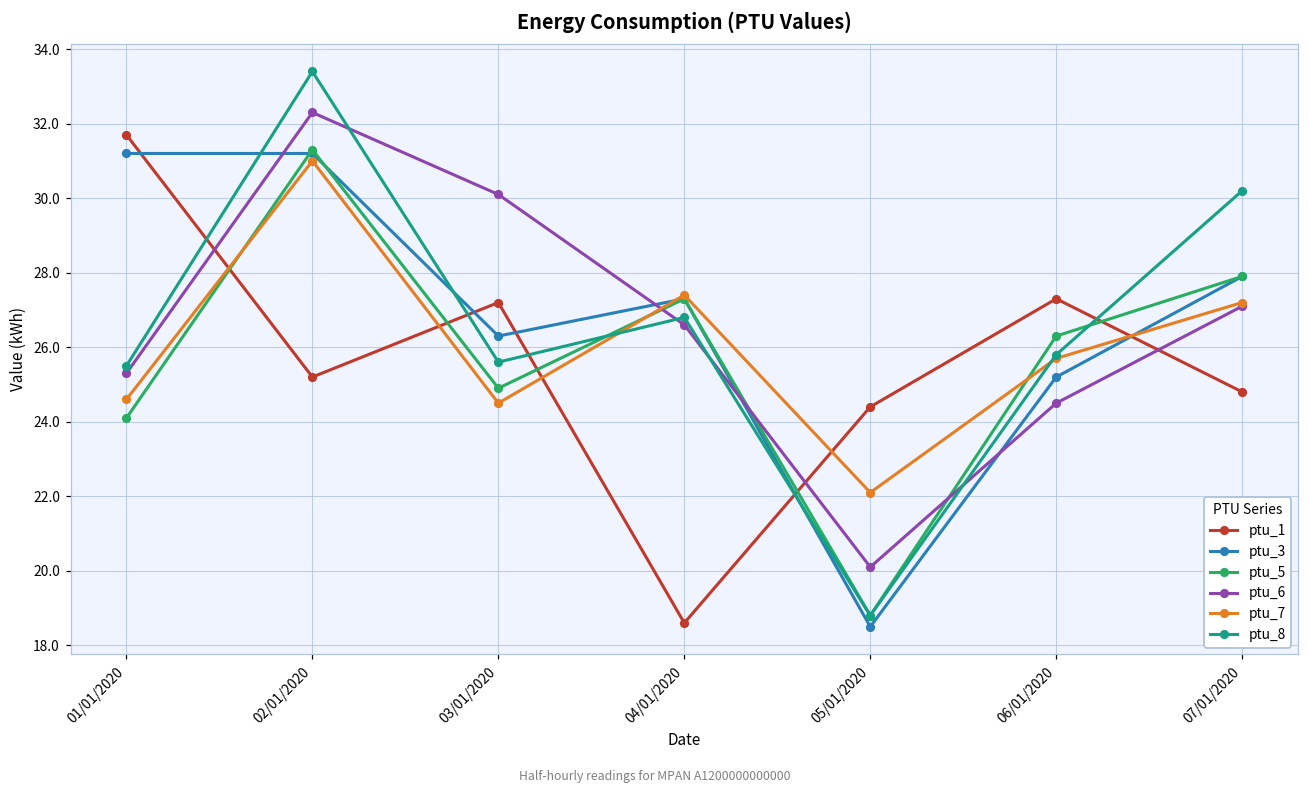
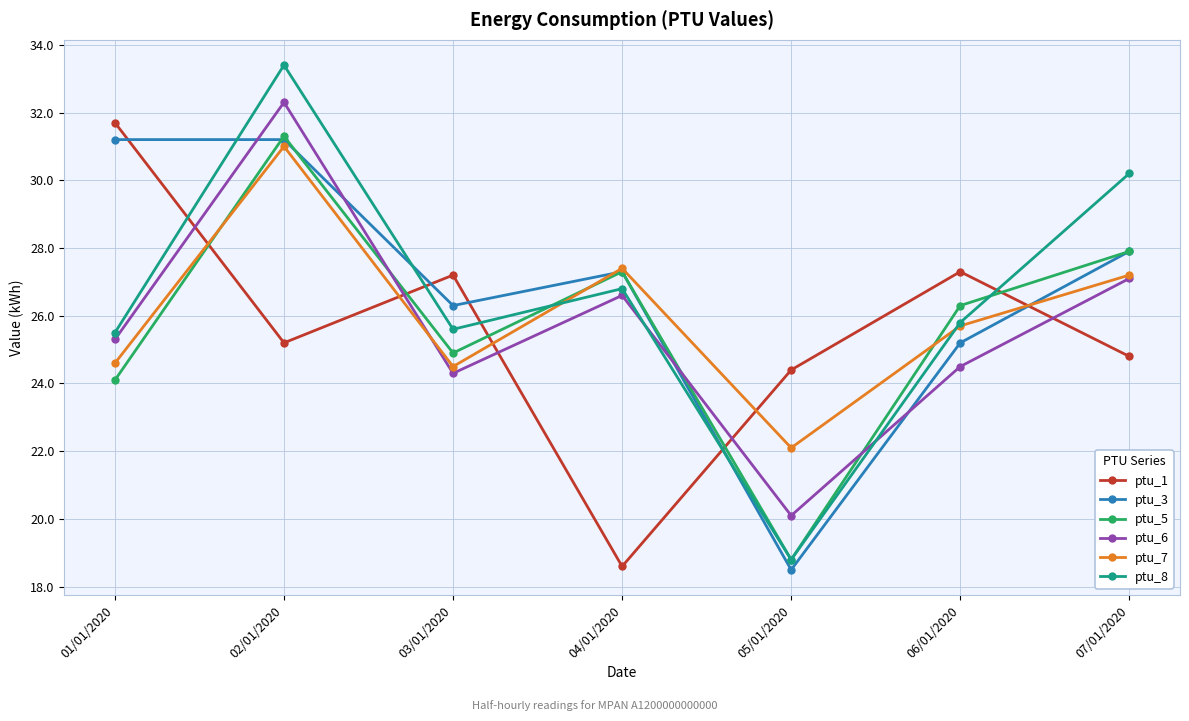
ptu_6, 03/01/2020: 30.1 -> 24.3
